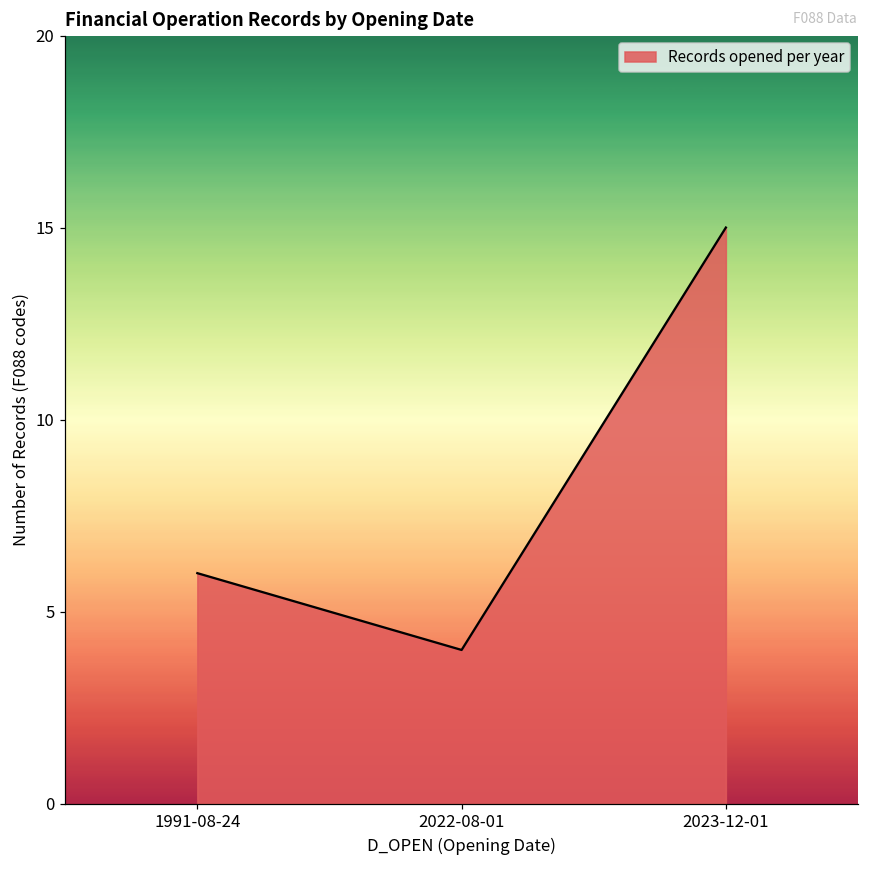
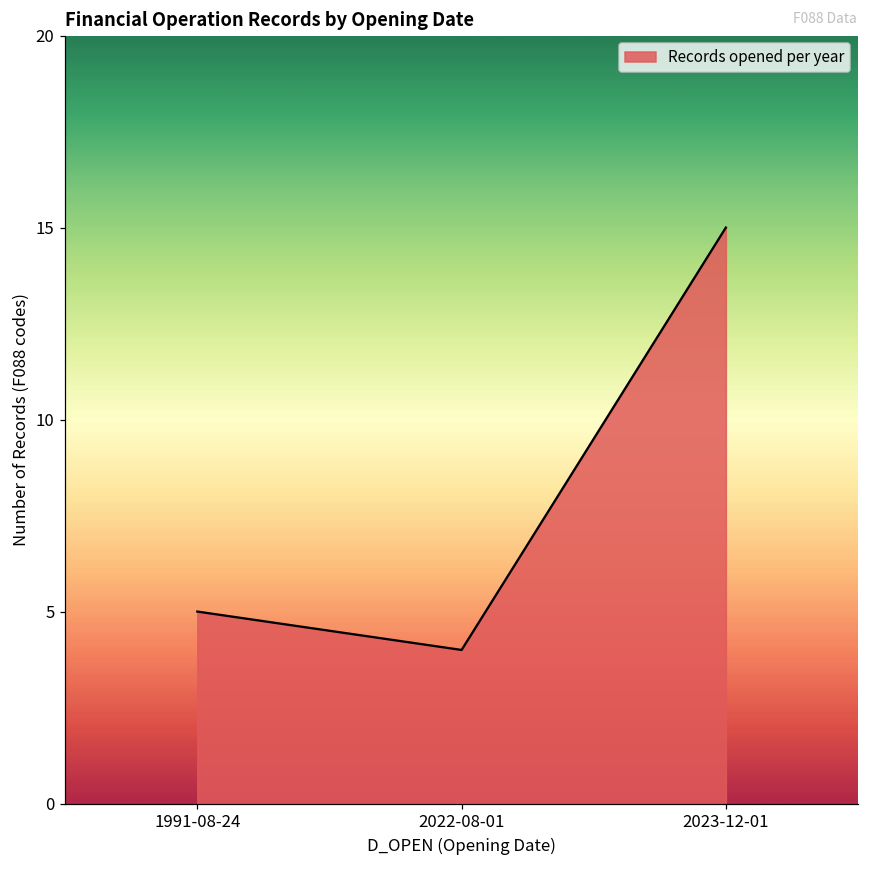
1991-08-24: 6 -> 5
